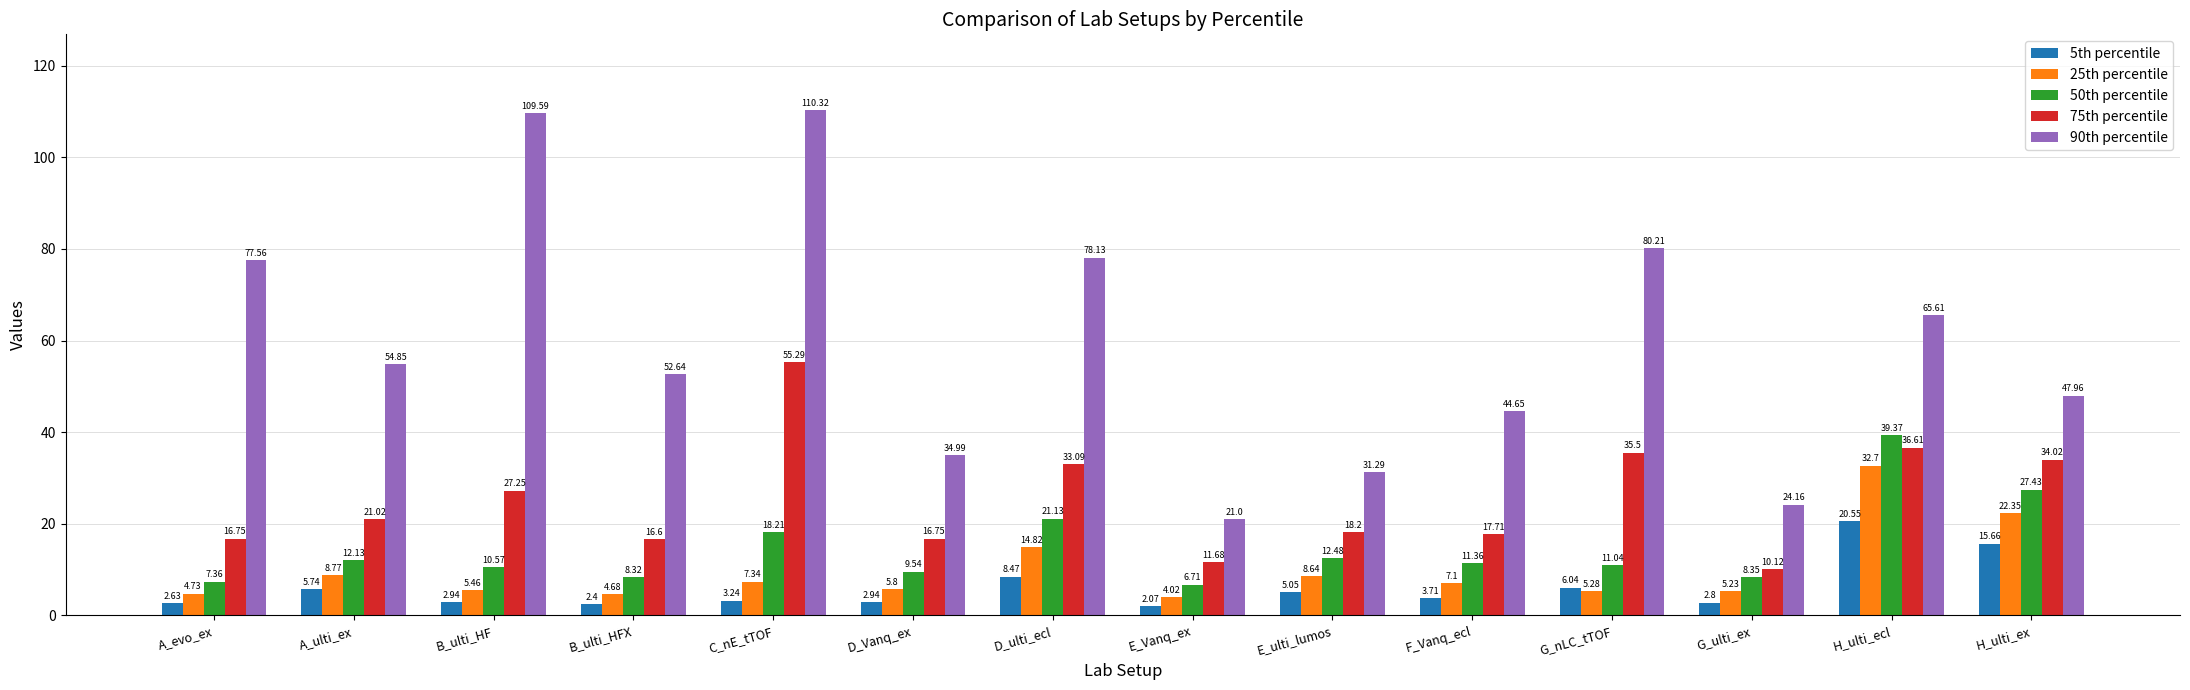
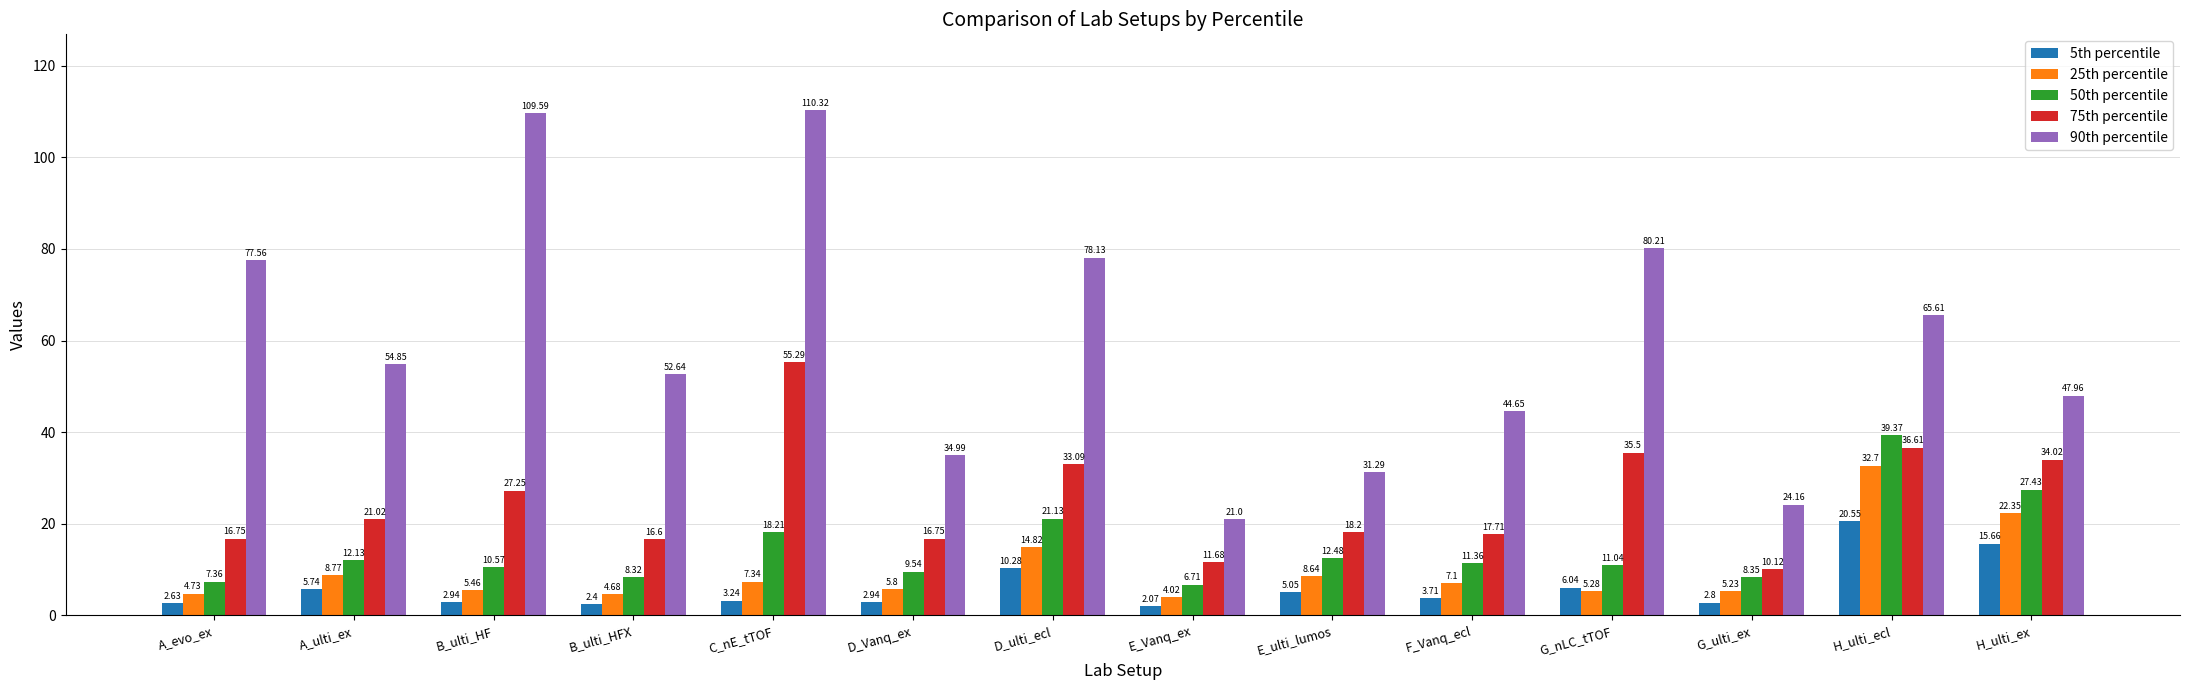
5th percentile, D_ulti_ecl: 8.47 -> 10.28
